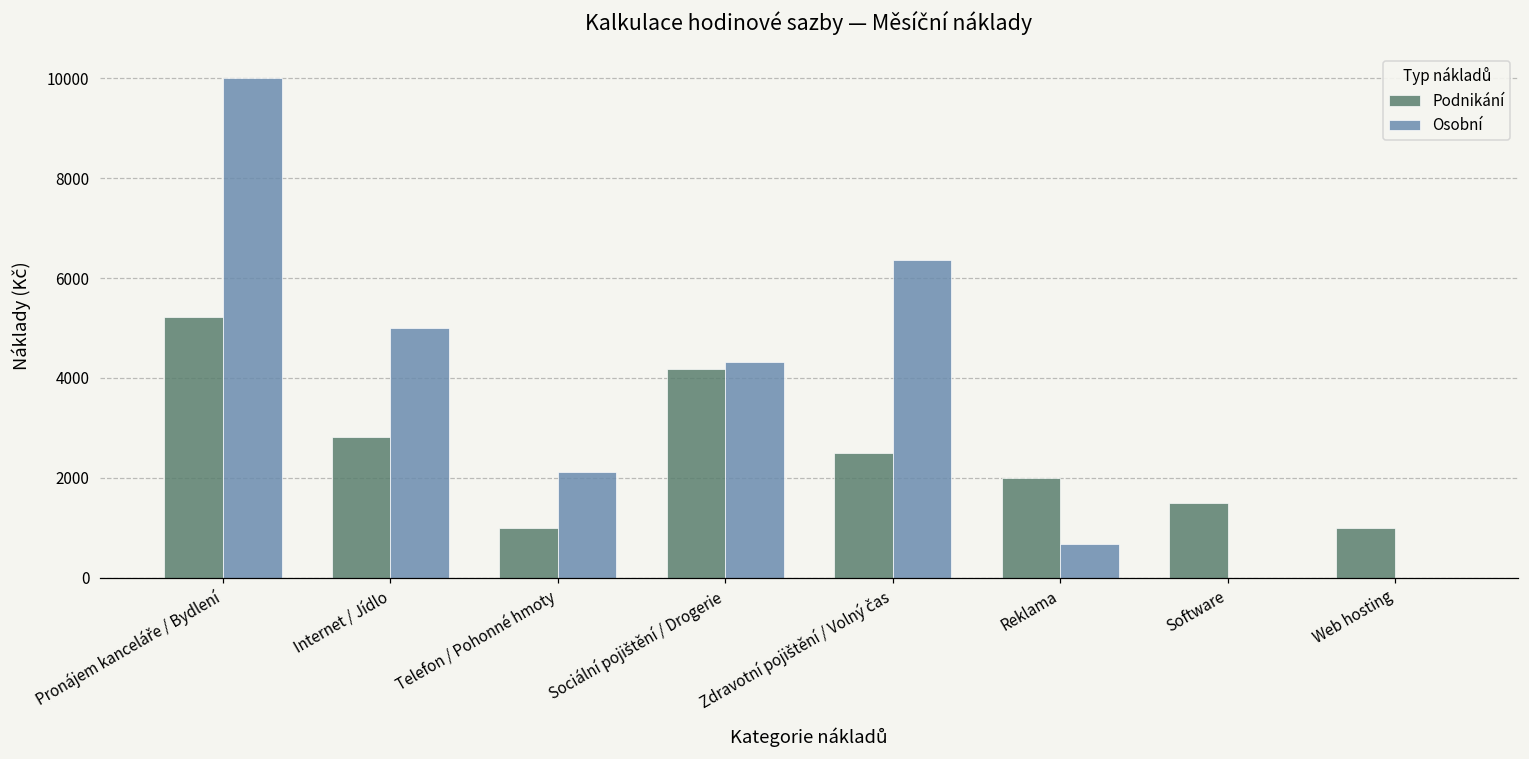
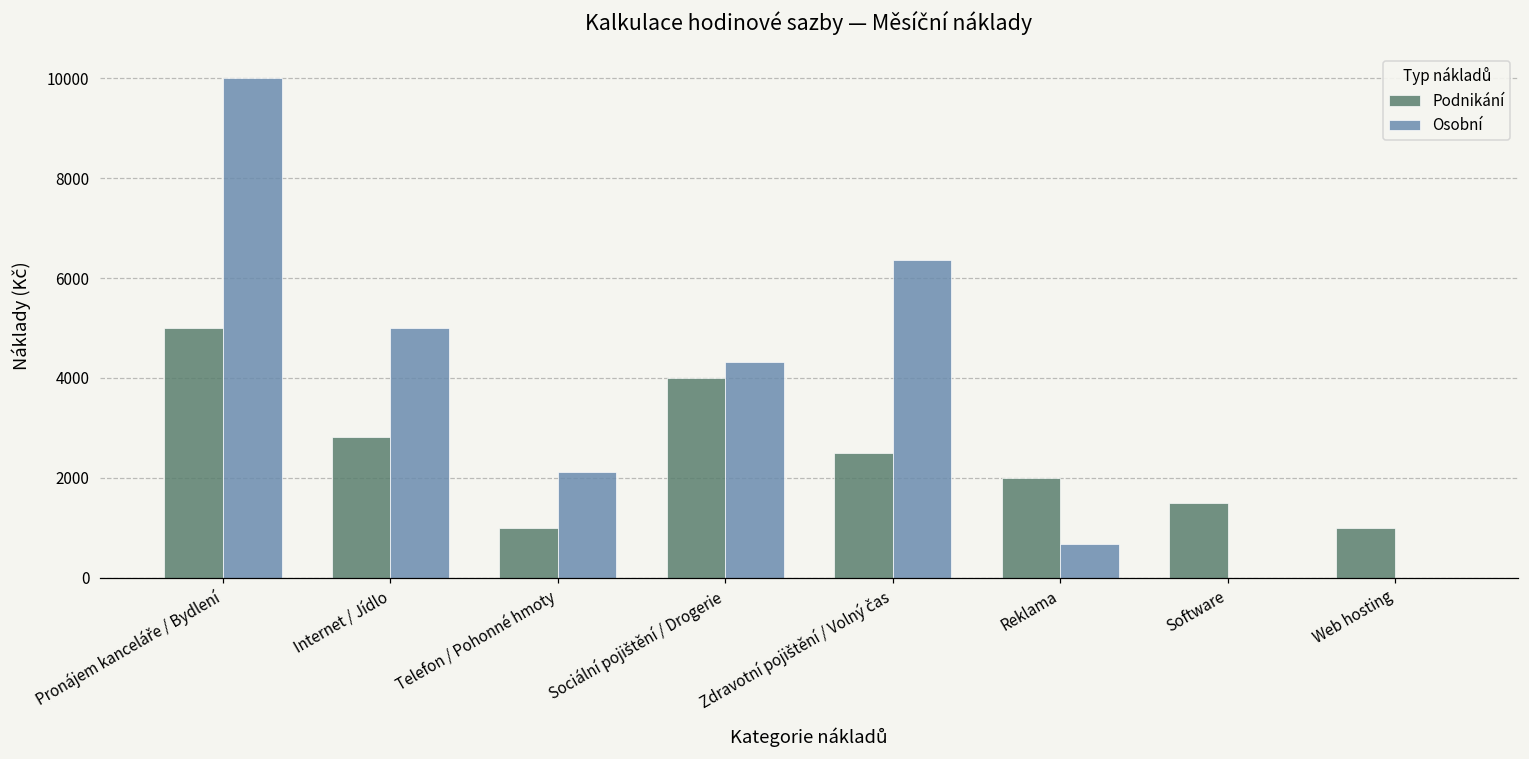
Podnikání, Pronájem kanceláře / Bydlení: 5200 -> 5000
Podnikání, Sociální pojištění / Drogerie: 4200 -> 4000
